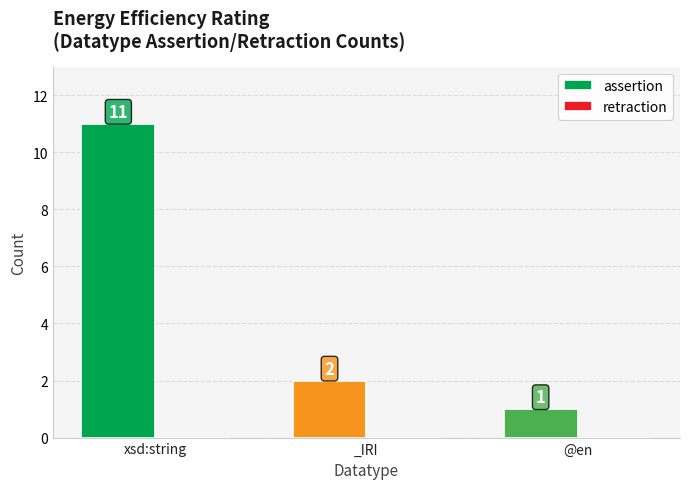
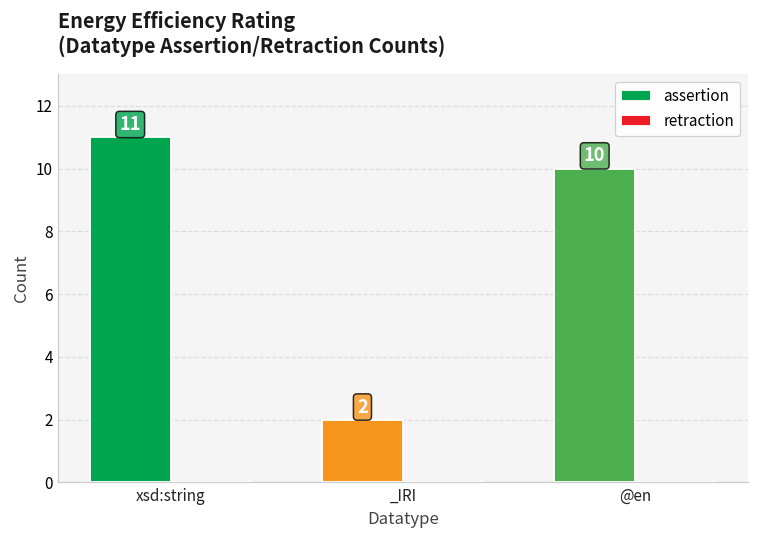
assertion, @en: 1 -> 10
